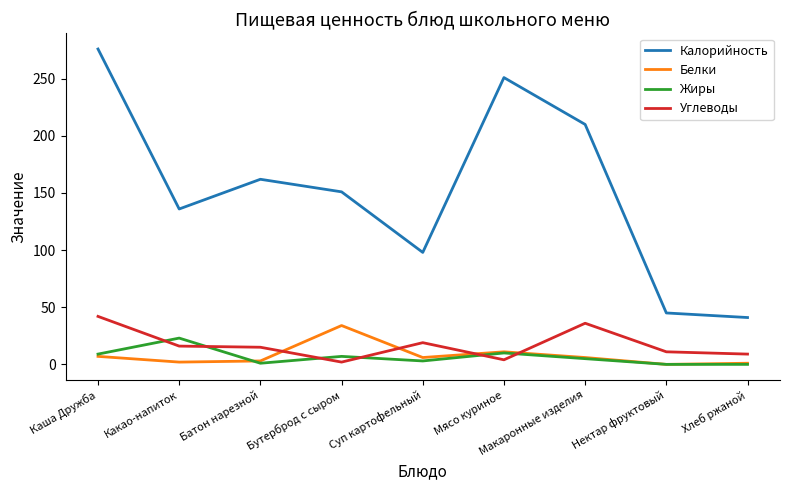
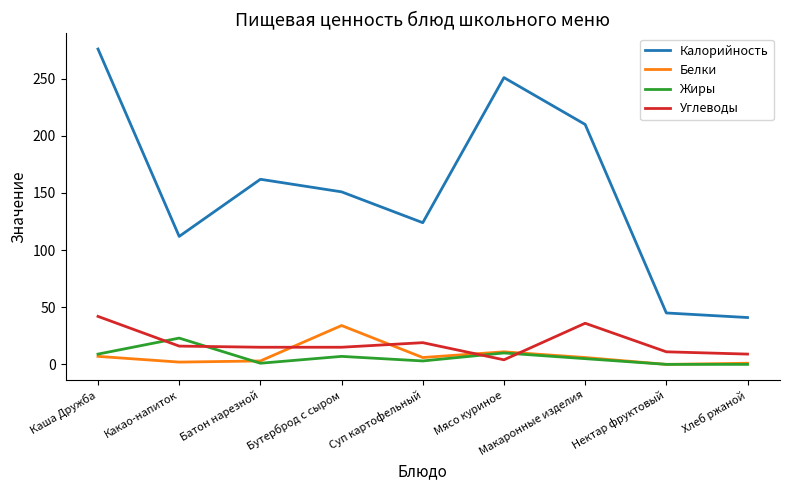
Калорийность, Какао-напиток: 136 -> 112
Углеводы, Бутерброд с сыром: 2 -> 15
Калорийность, Суп картофельный: 98 -> 124
